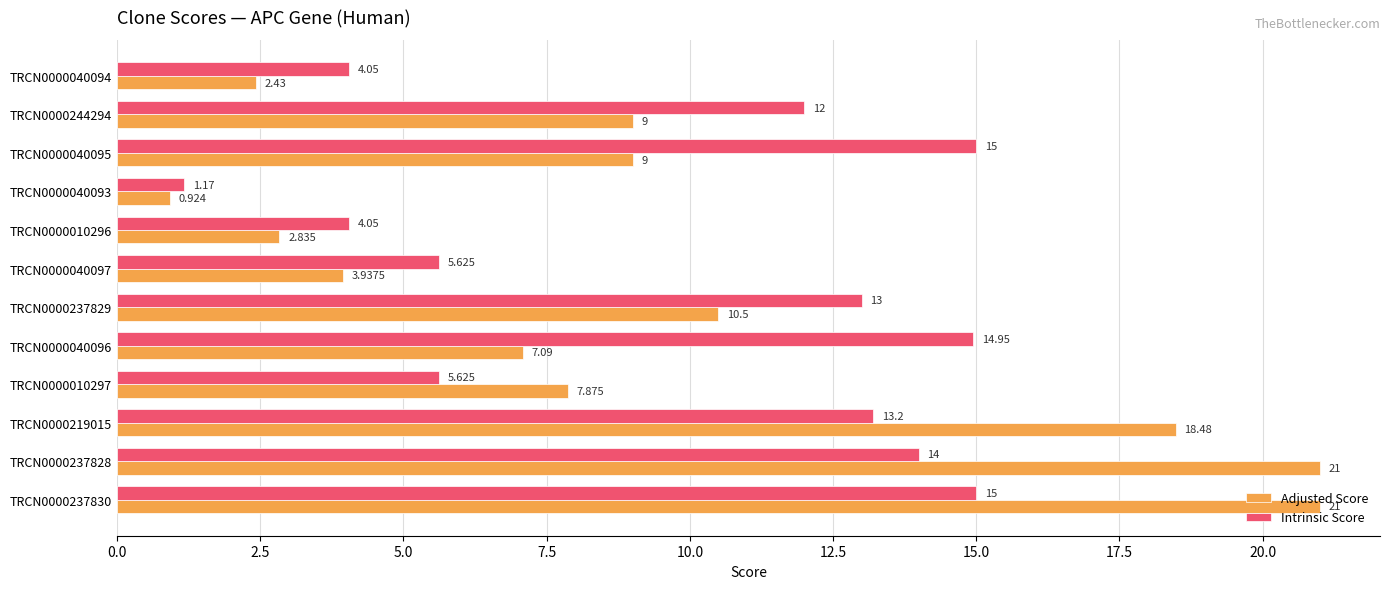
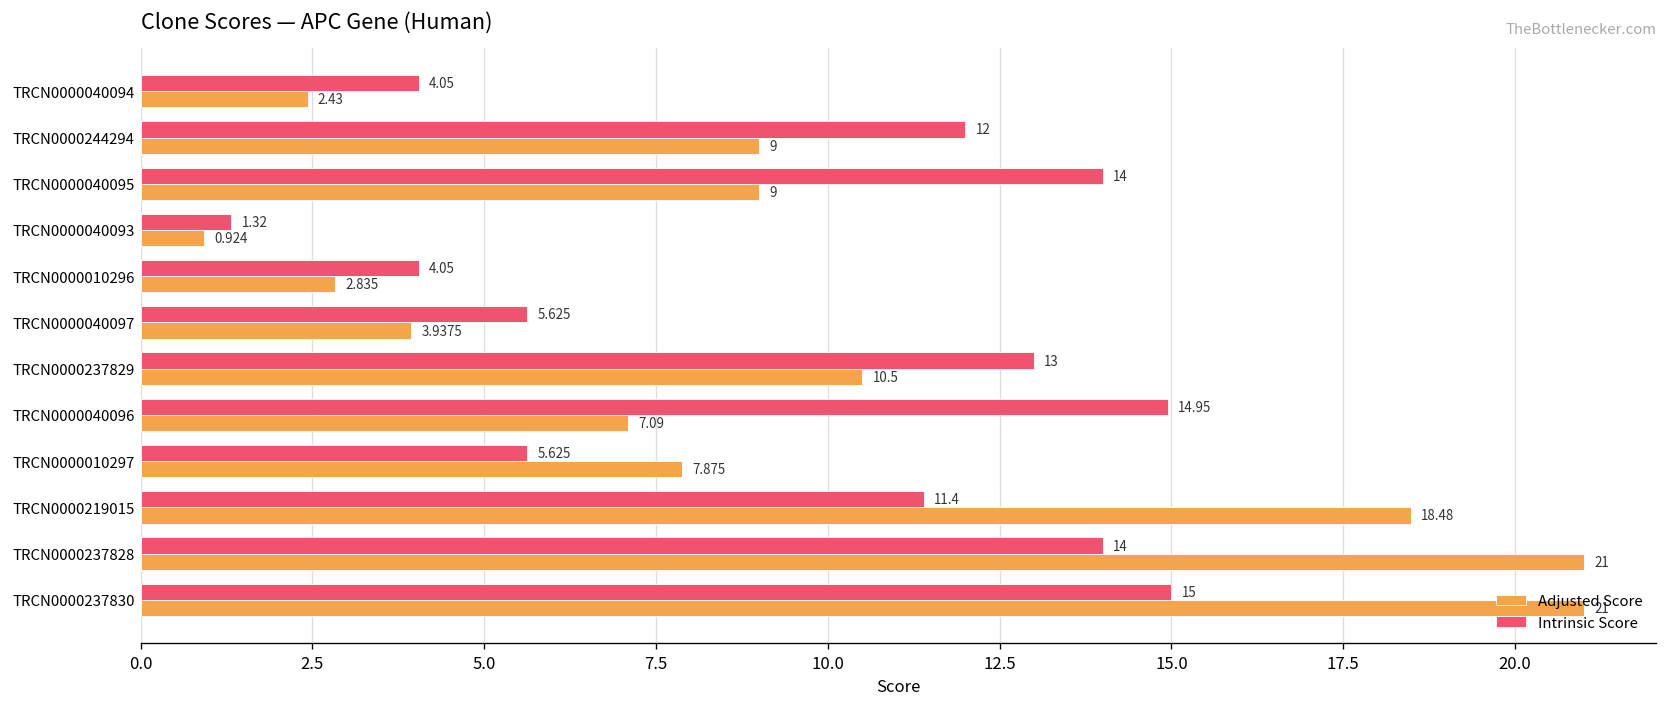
Intrinsic Score, TRCN0000040095: 15 -> 14
Intrinsic Score, TRCN0000040093: 1.17 -> 1.32
Intrinsic Score, TRCN0000219015: 13.2 -> 11.4
